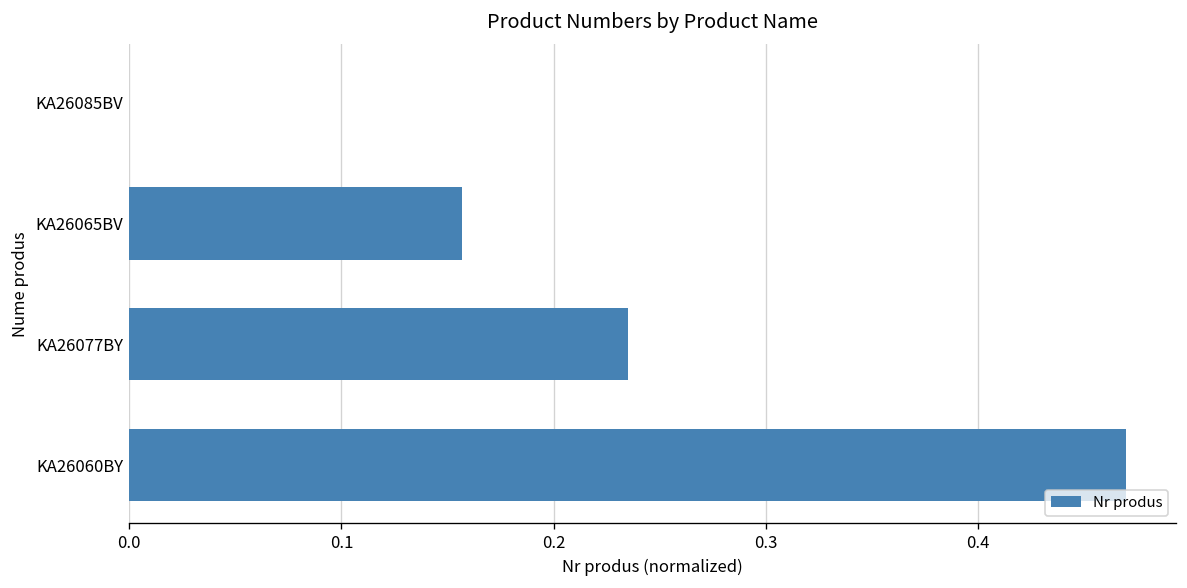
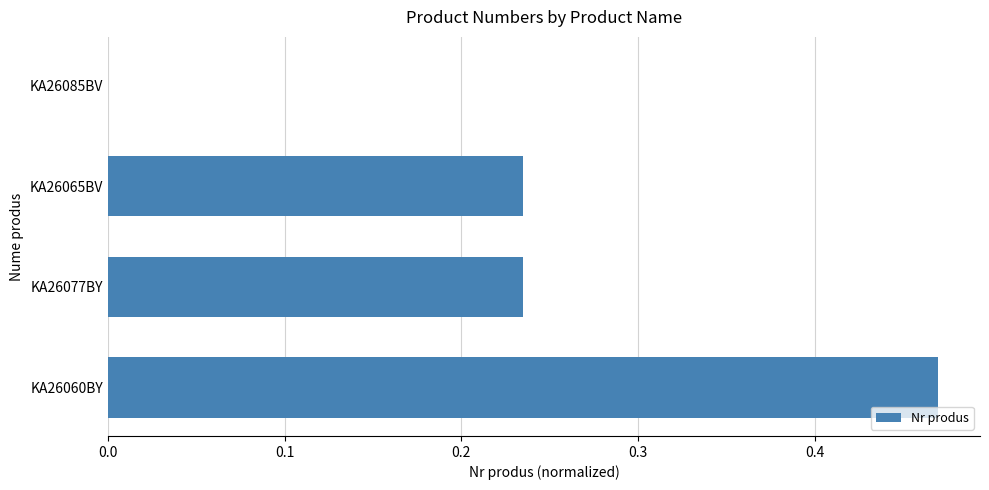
KA26065BV: 0.157 -> 0.235
